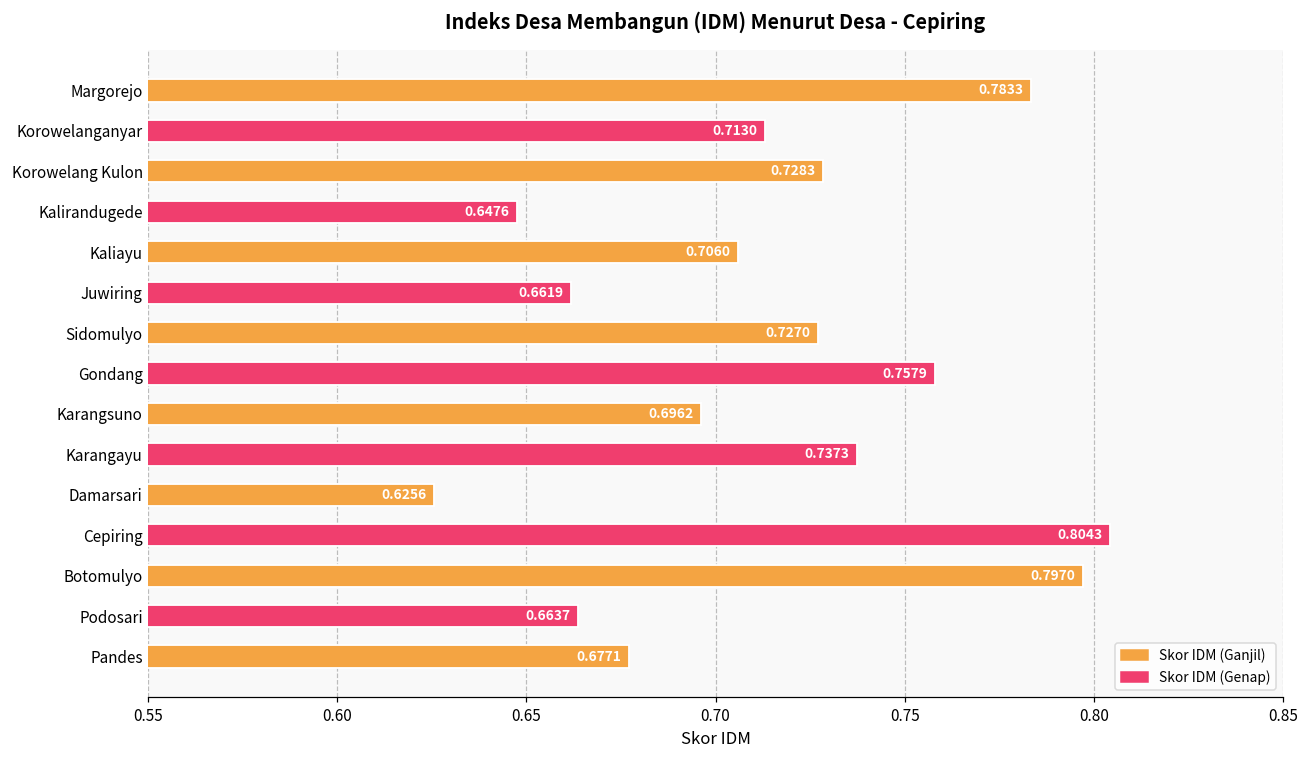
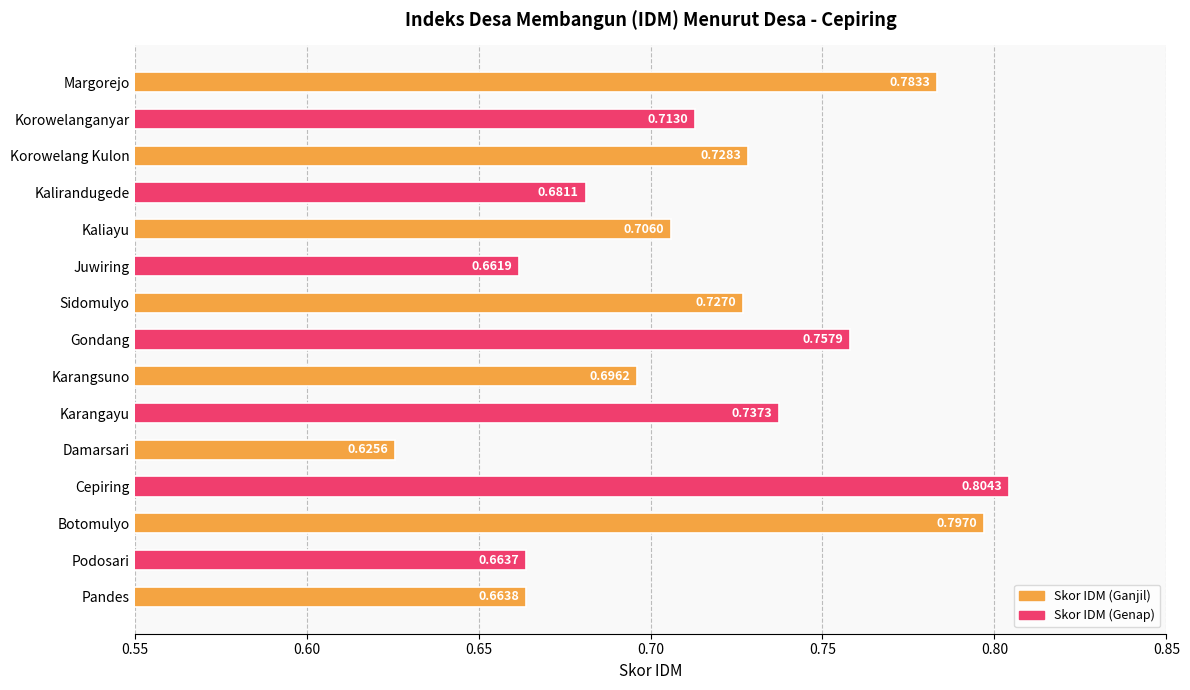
Kalirandugede: 0.6476 -> 0.6811
Pandes: 0.6771 -> 0.6638
